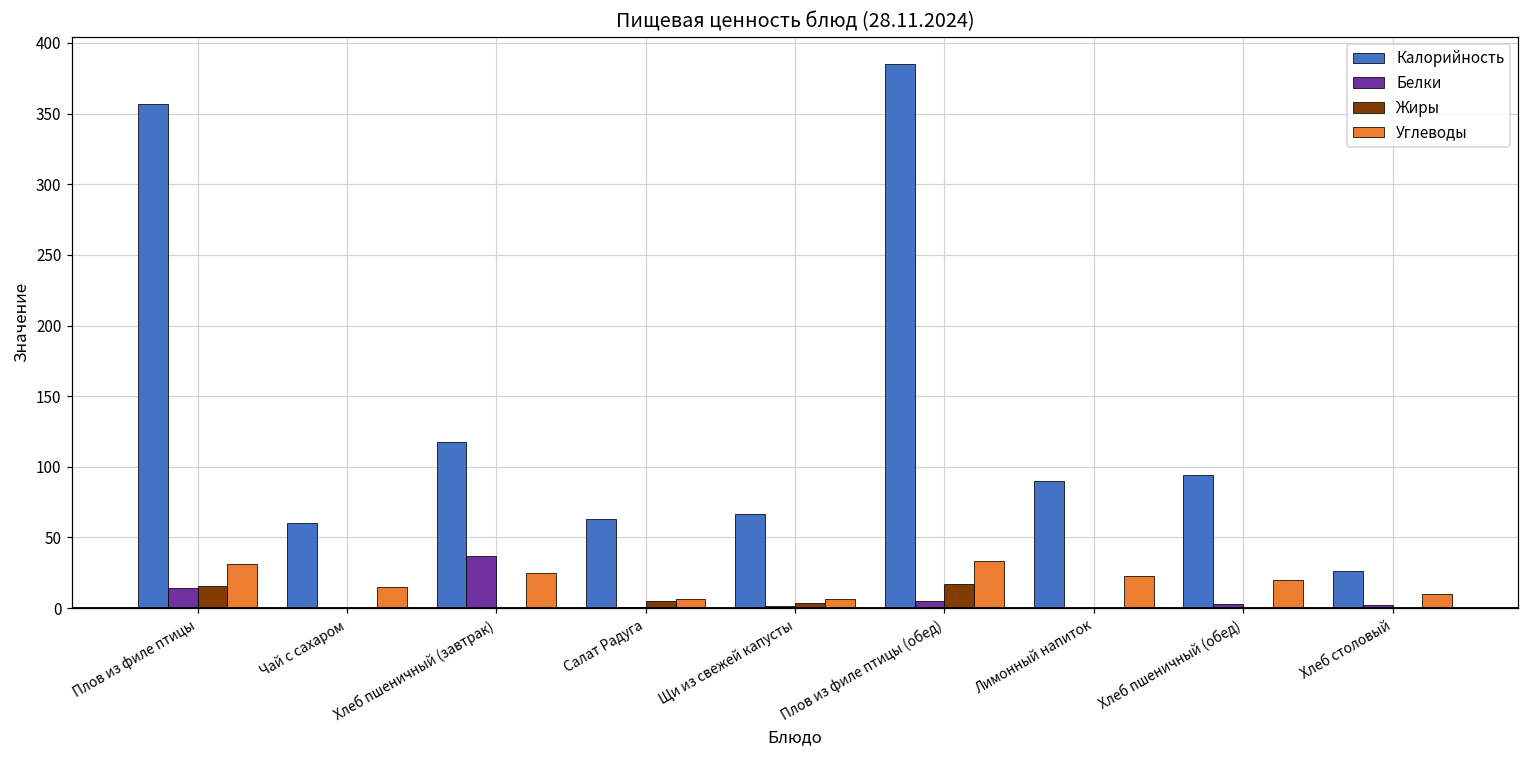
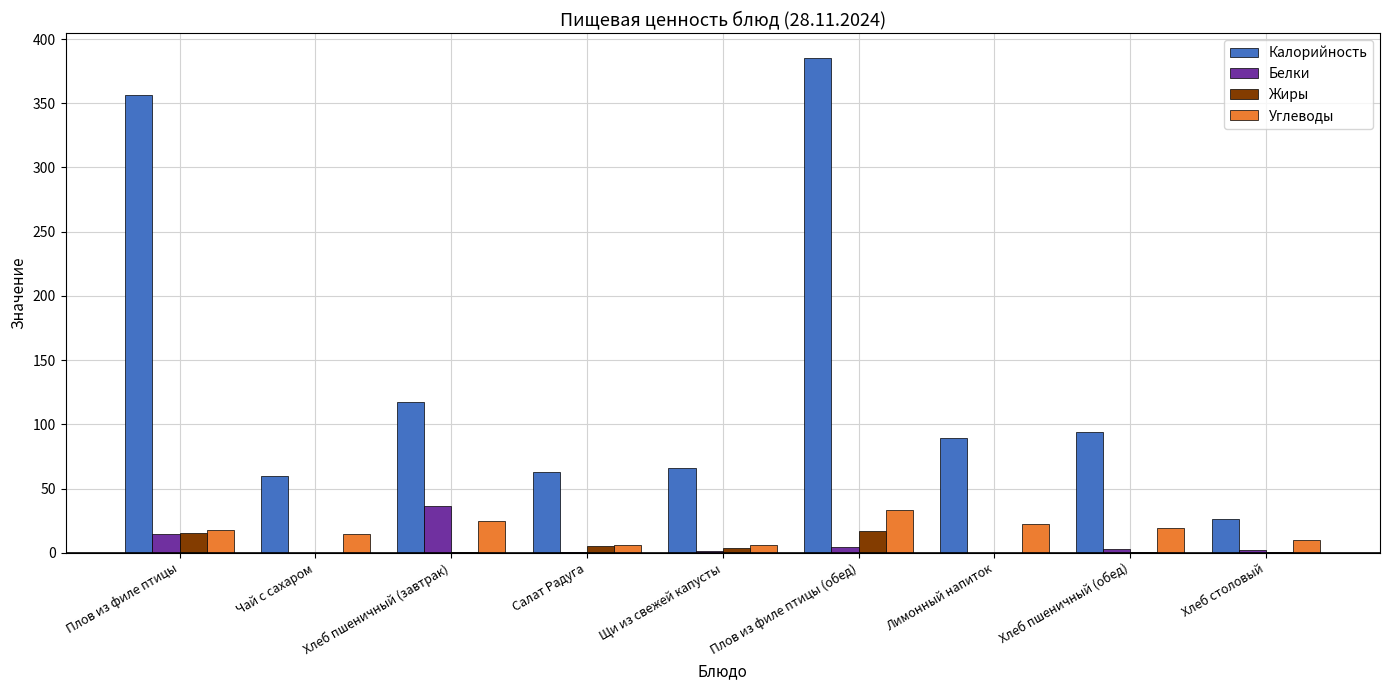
Углеводы, Плов из филе птицы: 31 -> 17
